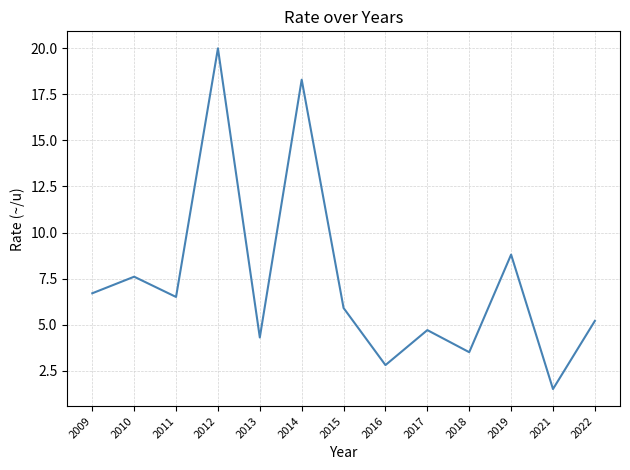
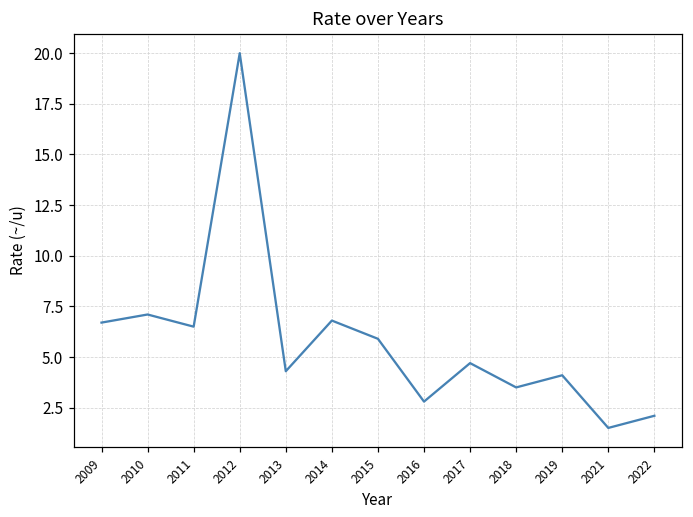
2010: 7.6 -> 7.1
2014: 18.3 -> 6.8
2019: 8.8 -> 4.1
2022: 5.2 -> 2.1
